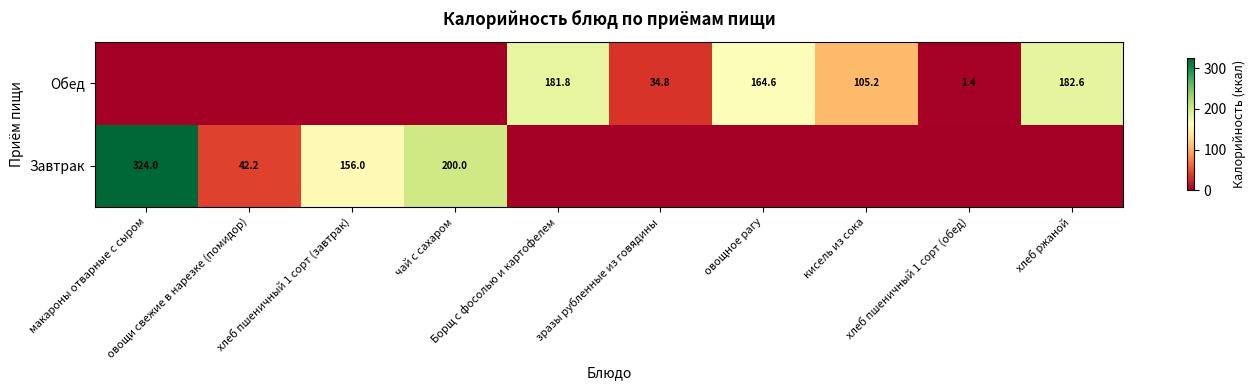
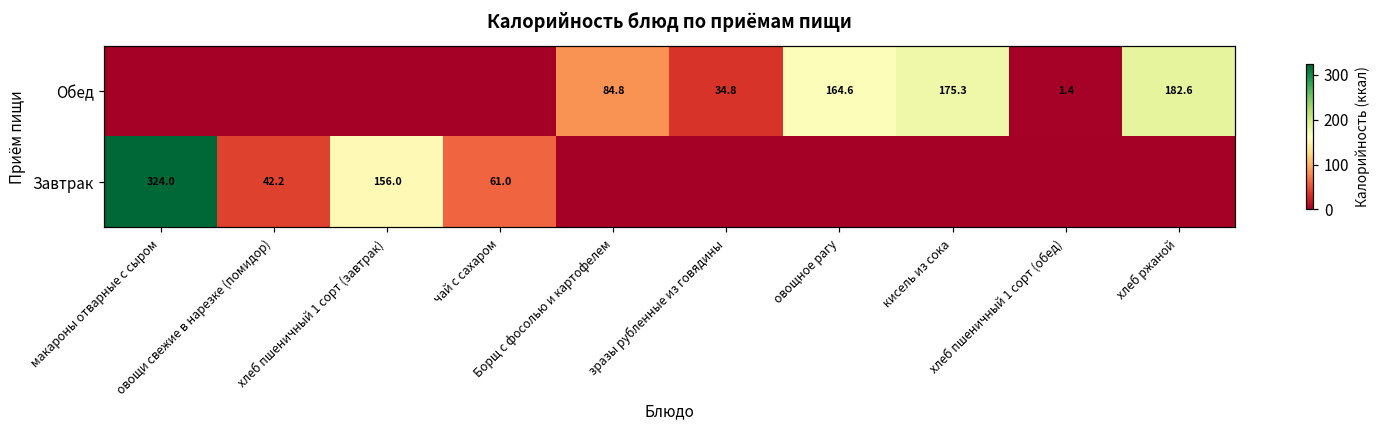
Обед, Борщ с фосолью и картофелем: 181.8 -> 84.8
Обед, кисель из сока: 105.2 -> 175.3
Завтрак, чай с сахаром: 200.0 -> 61.0
